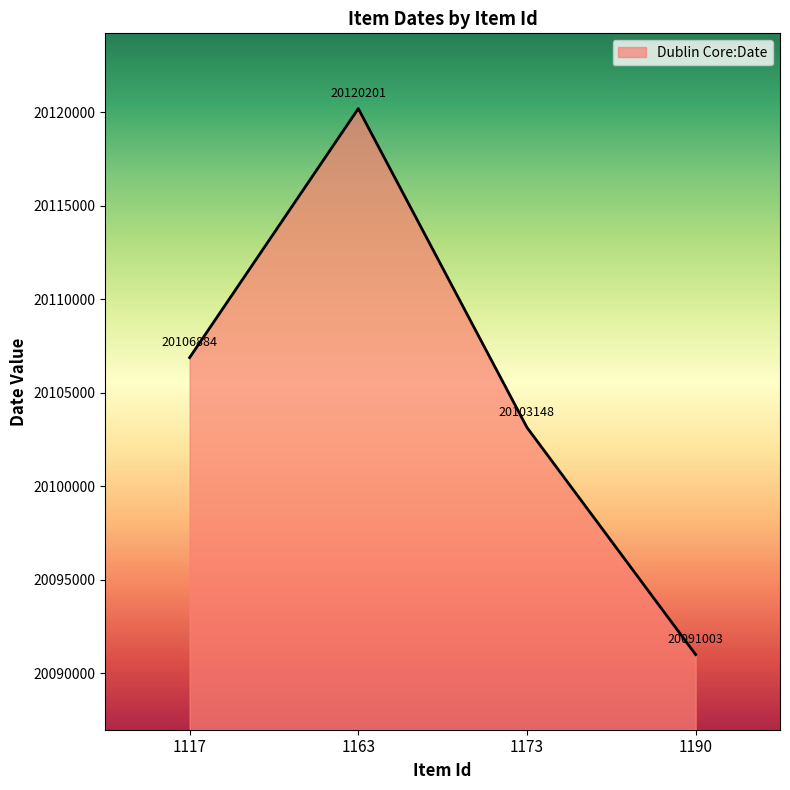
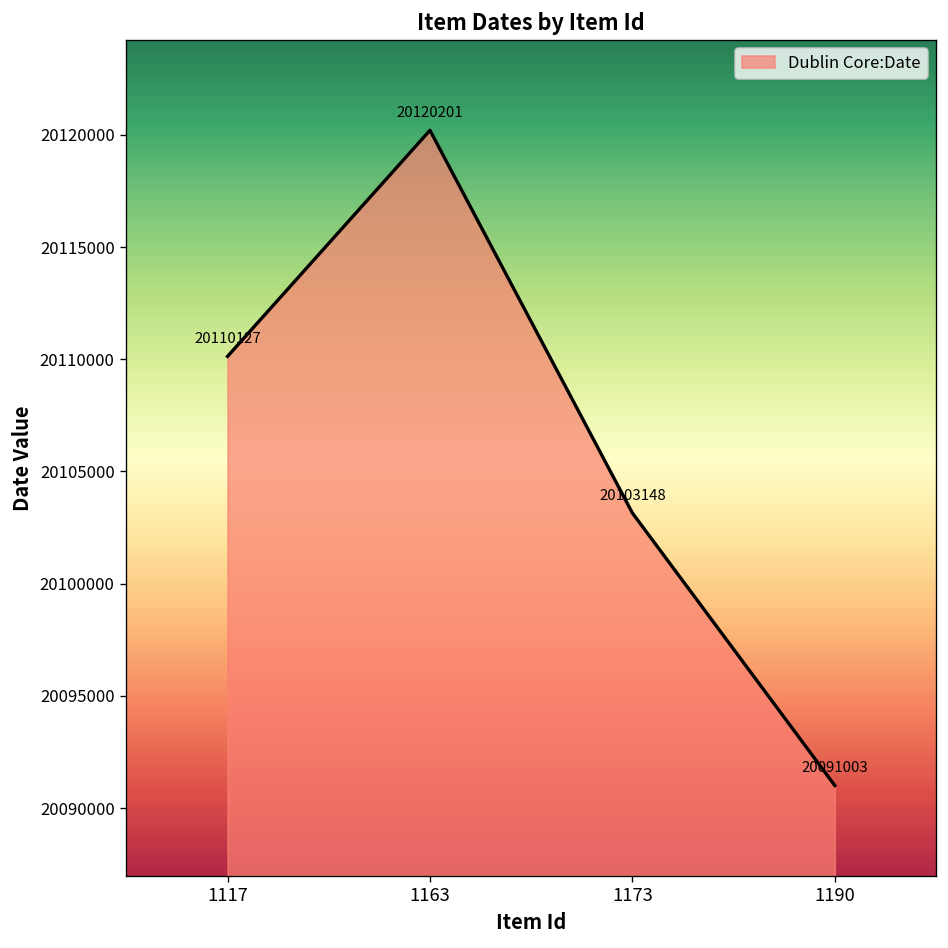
1117: 20106884 -> 20110127
